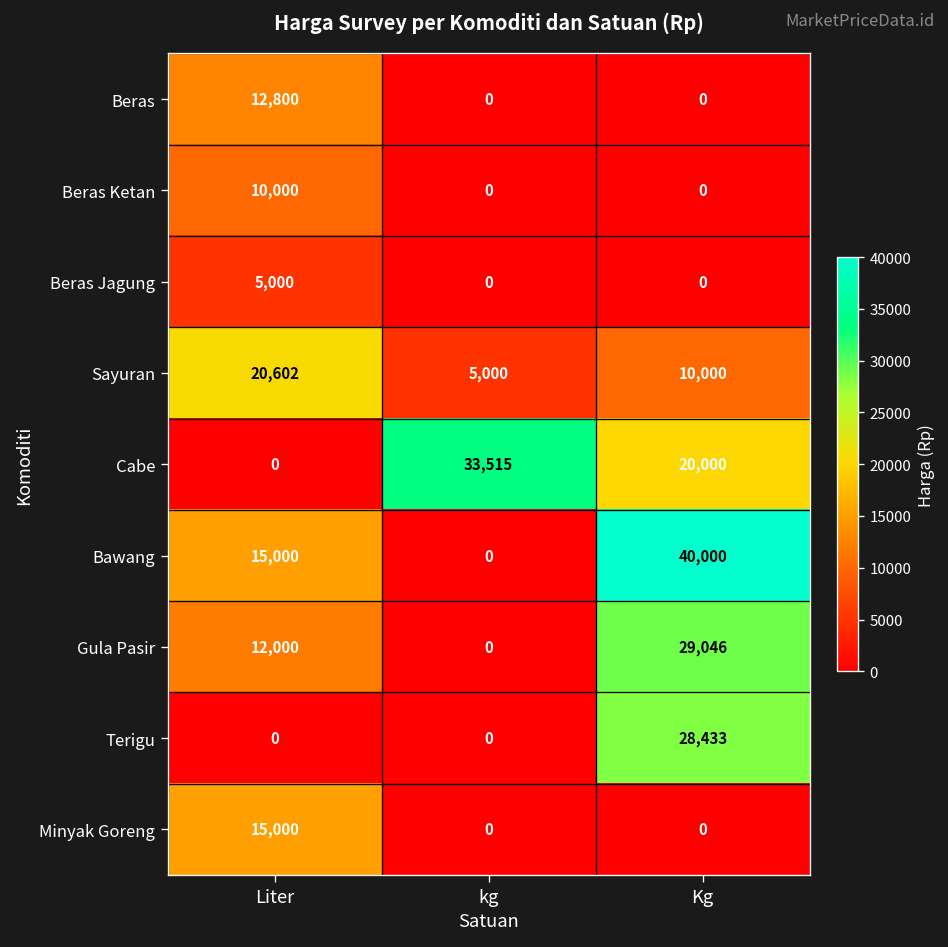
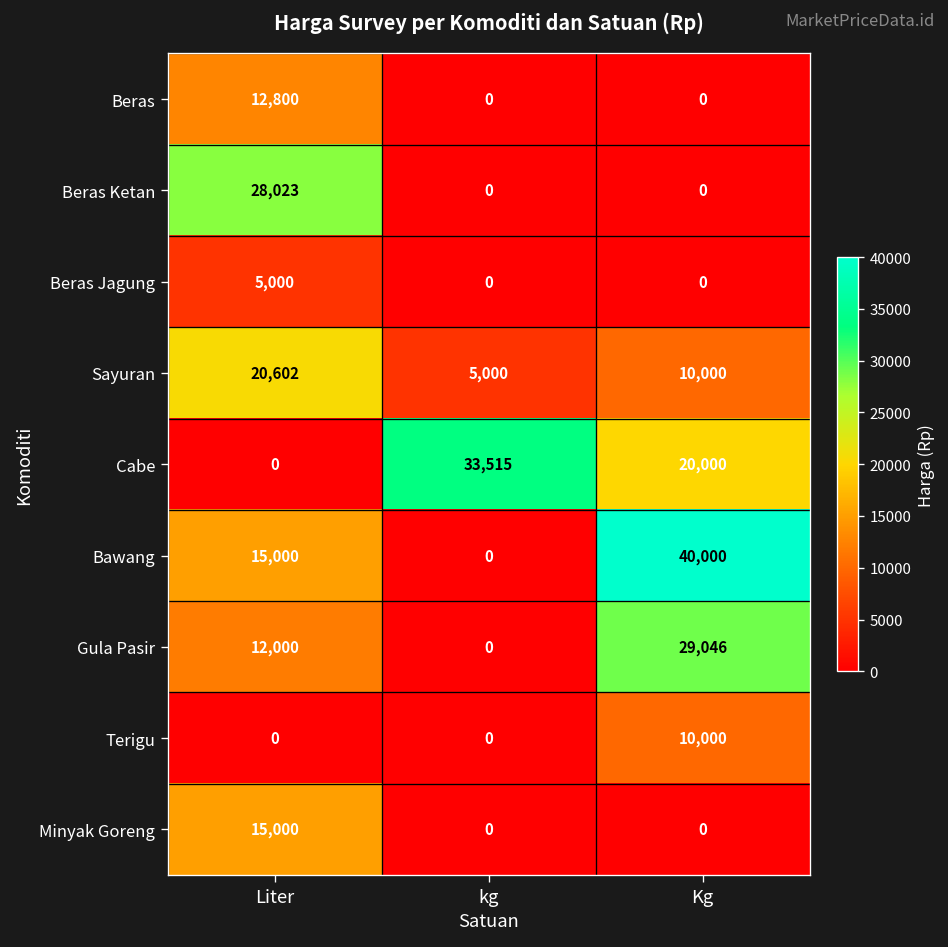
Beras Ketan, Liter: 10,000 -> 28,023
Terigu, Kg: 28,433 -> 10,000
